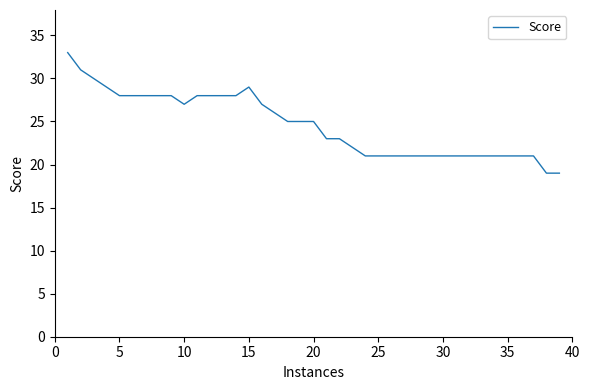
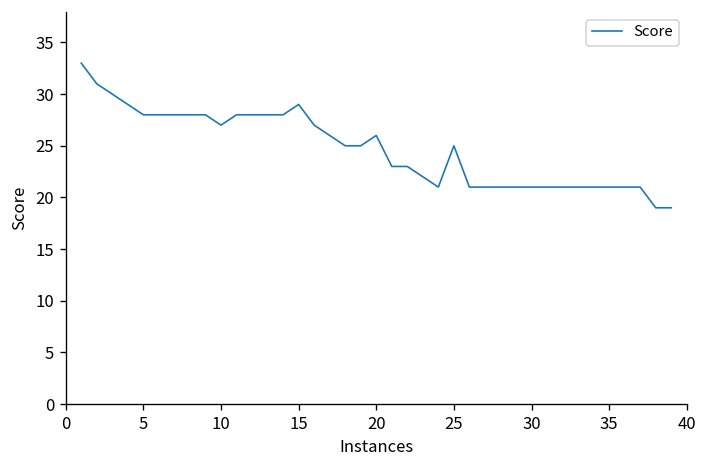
20: 25 -> 26
25: 21 -> 25
